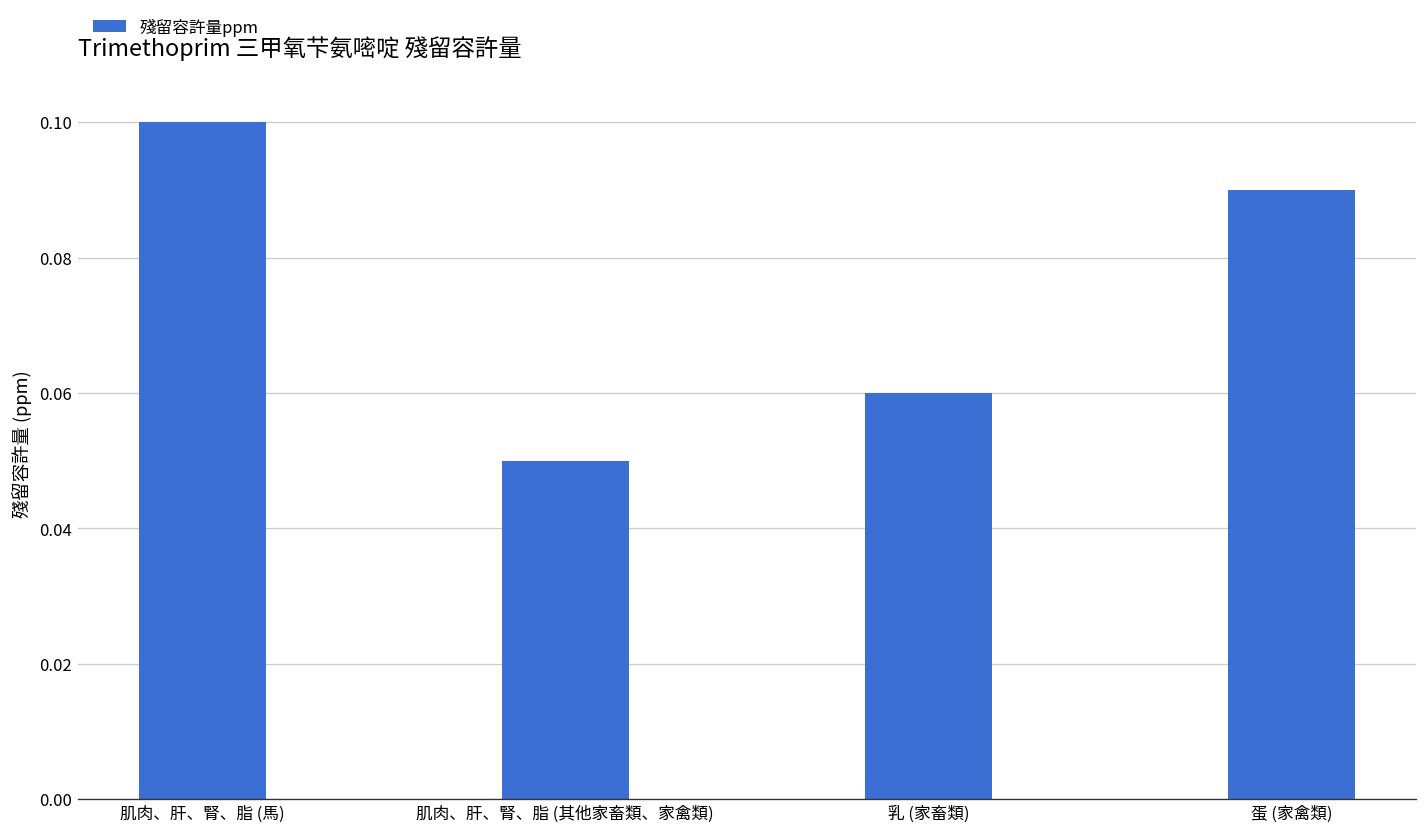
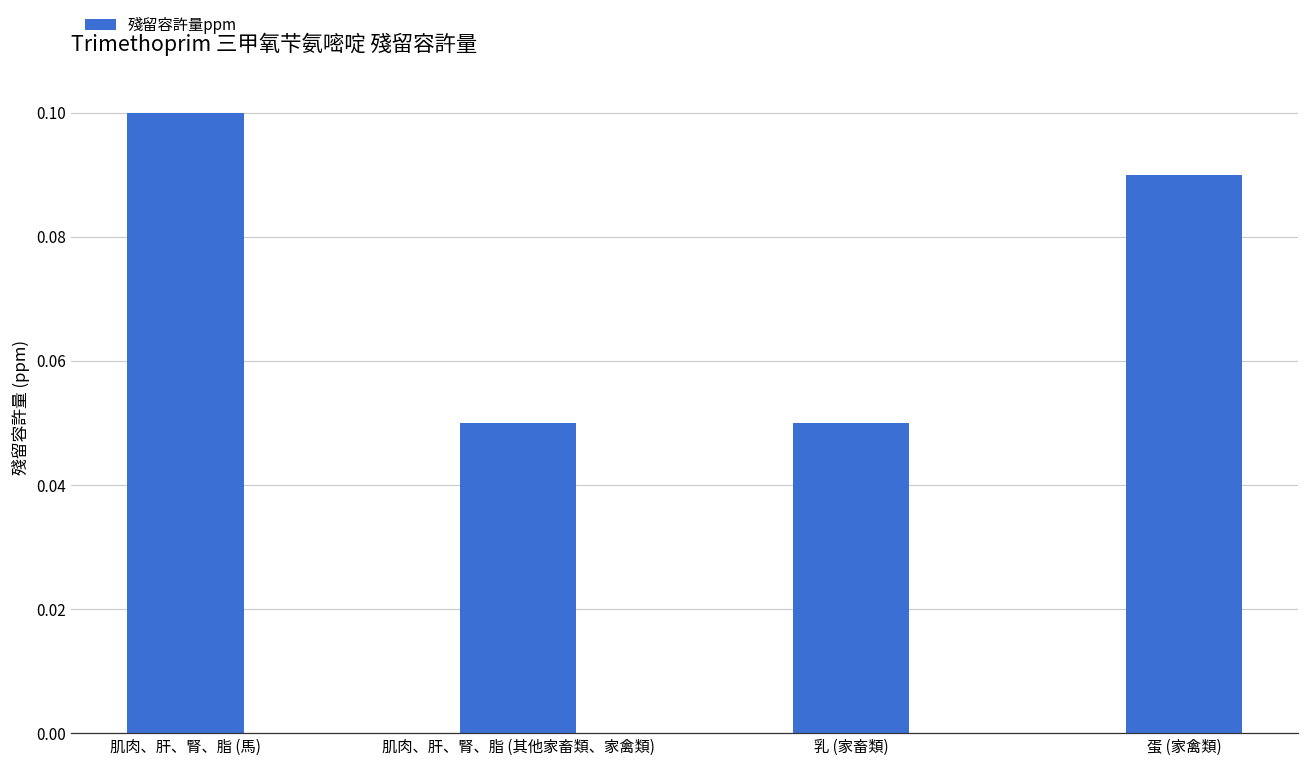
乳 (家畜類): 0.06 -> 0.05
